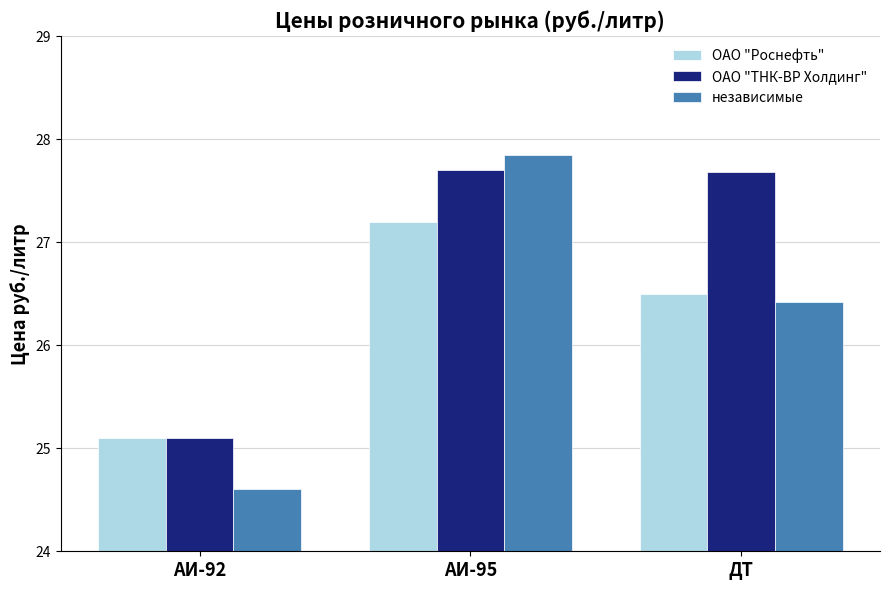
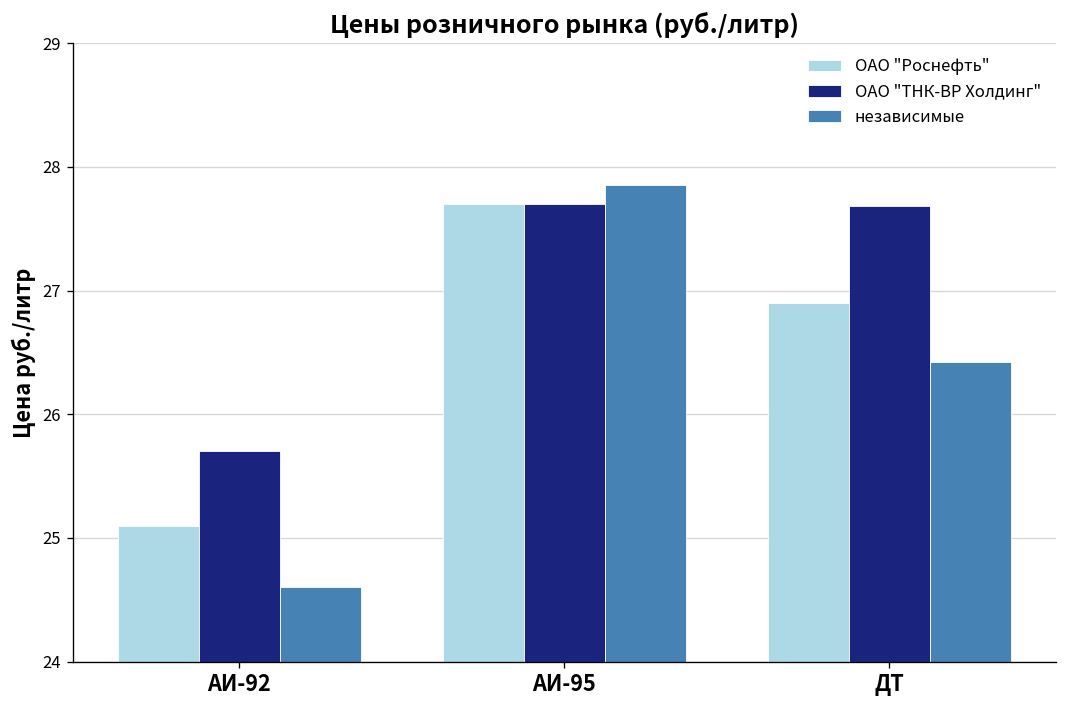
ОАО "ТНК-ВР Холдинг", АИ-92: 25.1 -> 25.7
ОАО "Роснефть", АИ-95: 27.2 -> 27.7
ОАО "Роснефть", ДТ: 26.5 -> 26.9
